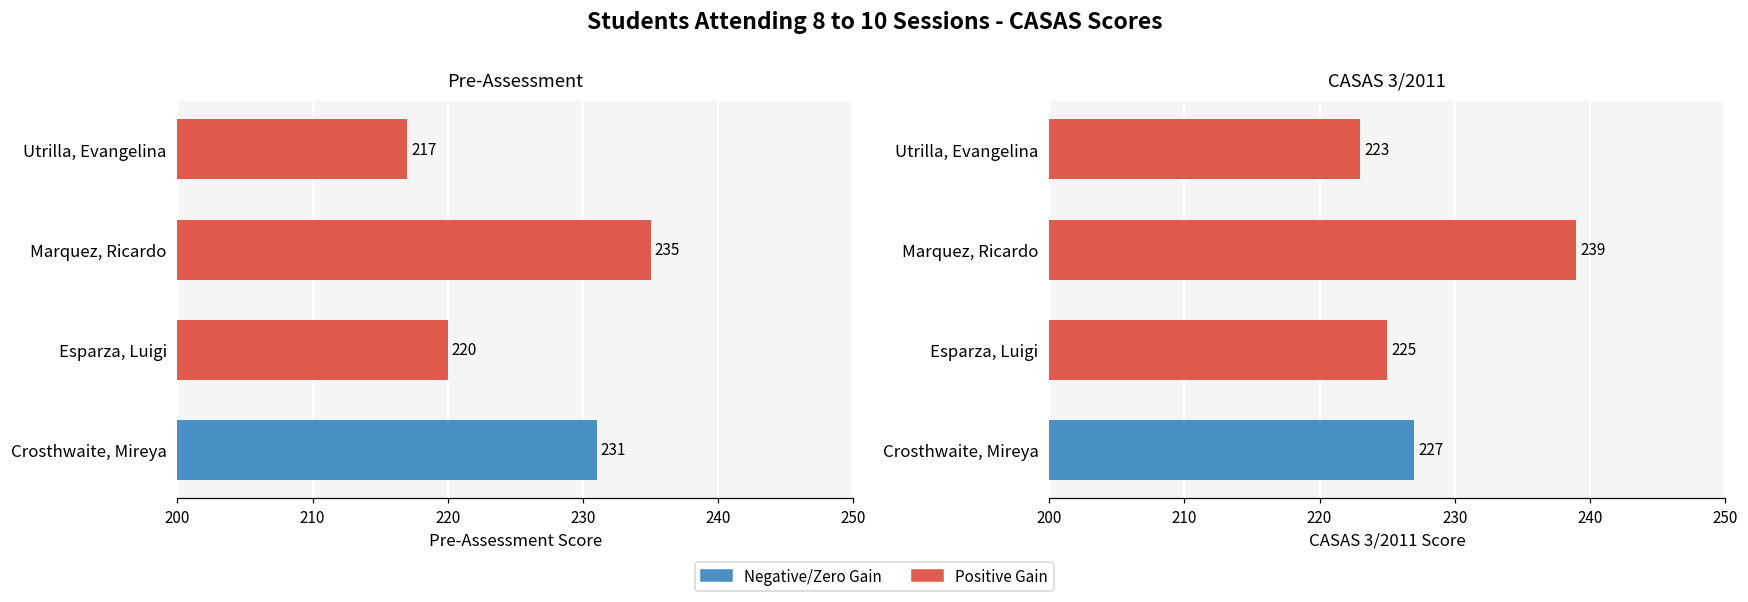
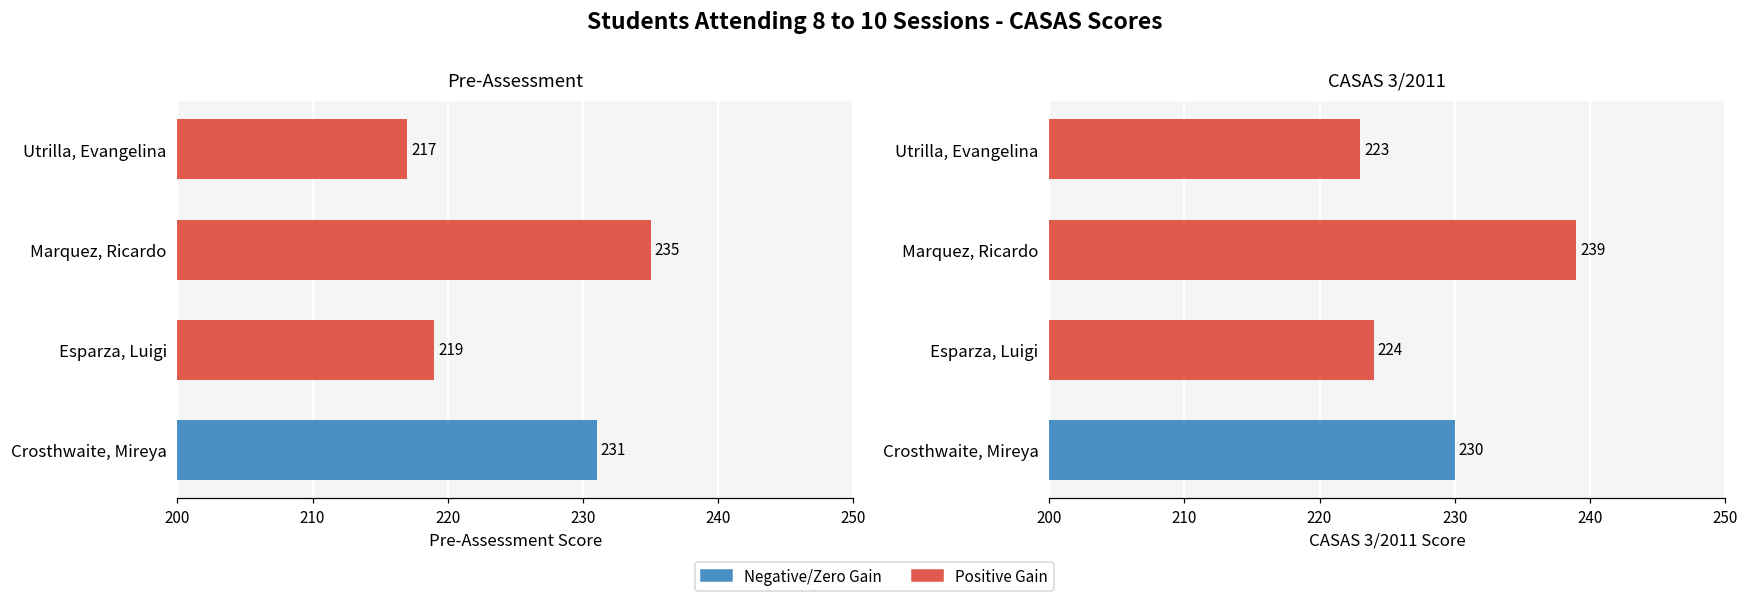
Pre-Assessment, Esparza, Luigi: 220 -> 219
CASAS 3/2011, Esparza, Luigi: 225 -> 224
CASAS 3/2011, Crosthwaite, Mireya: 227 -> 230
